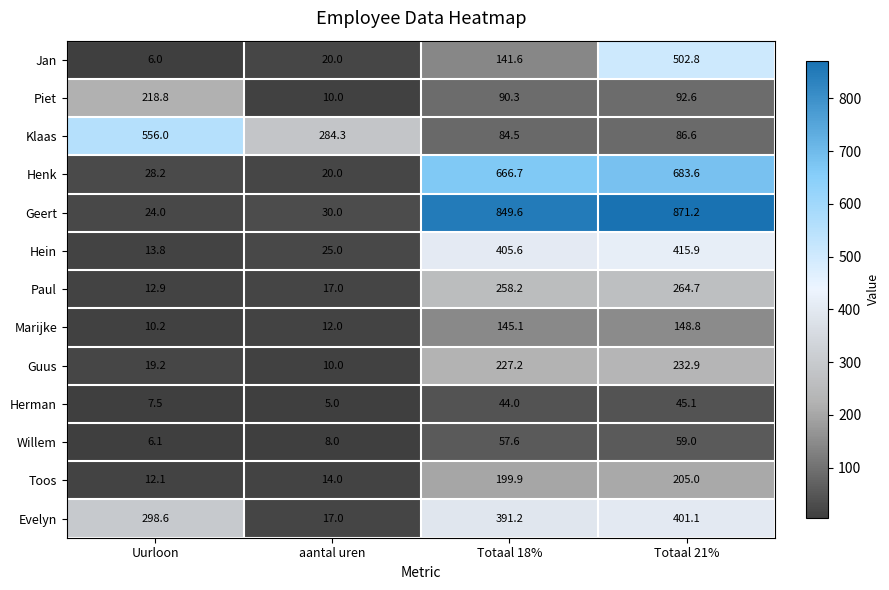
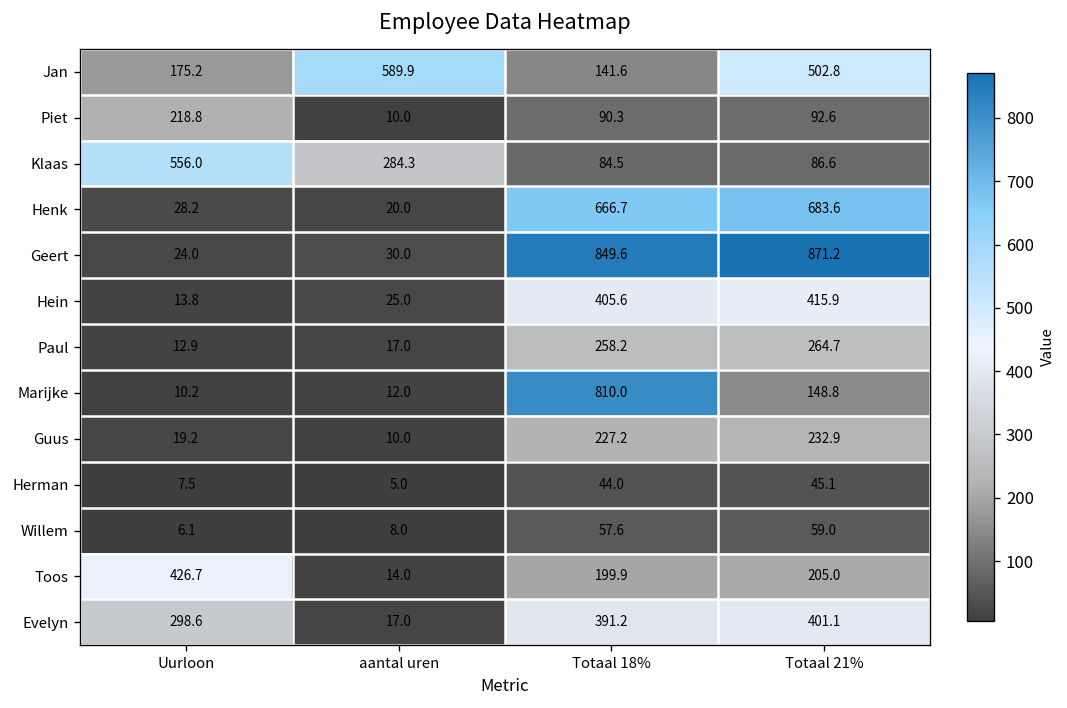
Jan, Uurloon: 6.0 -> 175.2
Jan, aantal uren: 20.0 -> 589.9
Marijke, Totaal 18%: 145.1 -> 810.0
Toos, Uurloon: 12.1 -> 426.7
